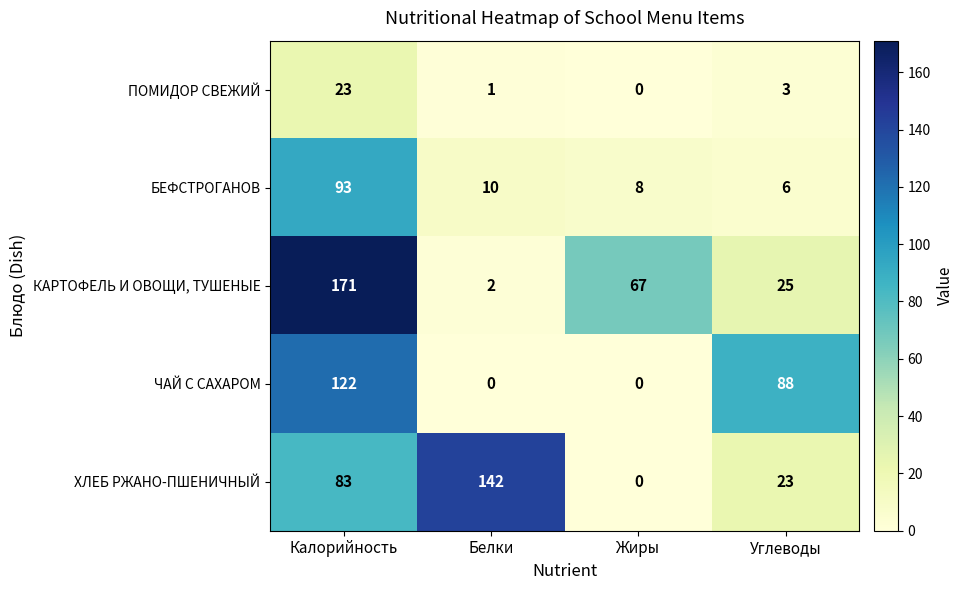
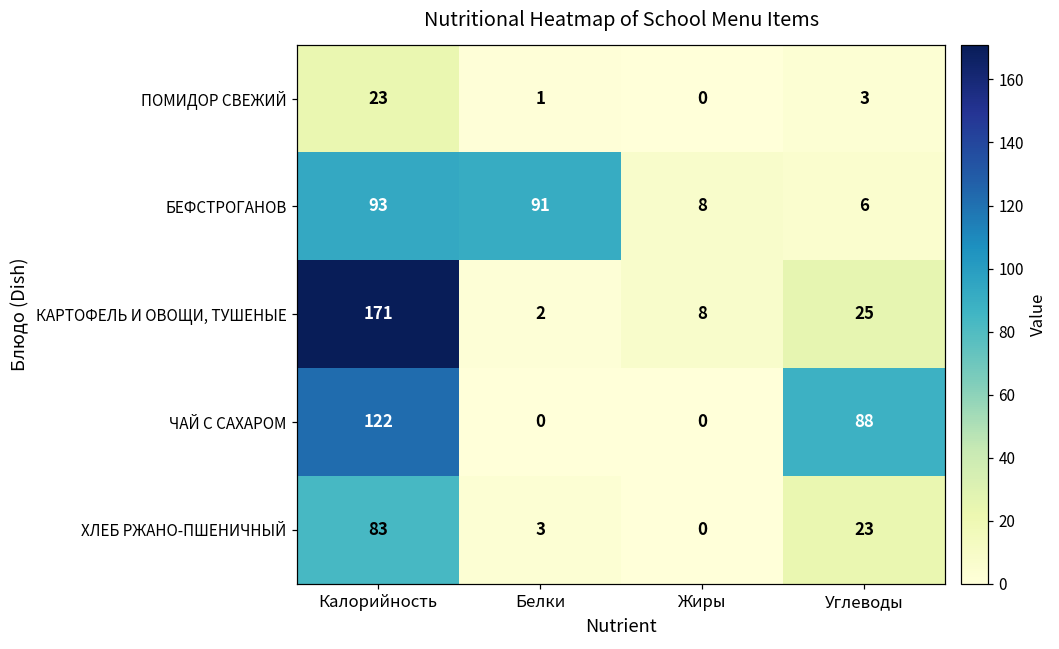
БЕФСТРОГАНОВ, Белки: 10 -> 91
КАРТОФЕЛЬ И ОВОЩИ, ТУШЕНЫЕ, Жиры: 67 -> 8
ХЛЕБ РЖАНО-ПШЕНИЧНЫЙ, Белки: 142 -> 3
